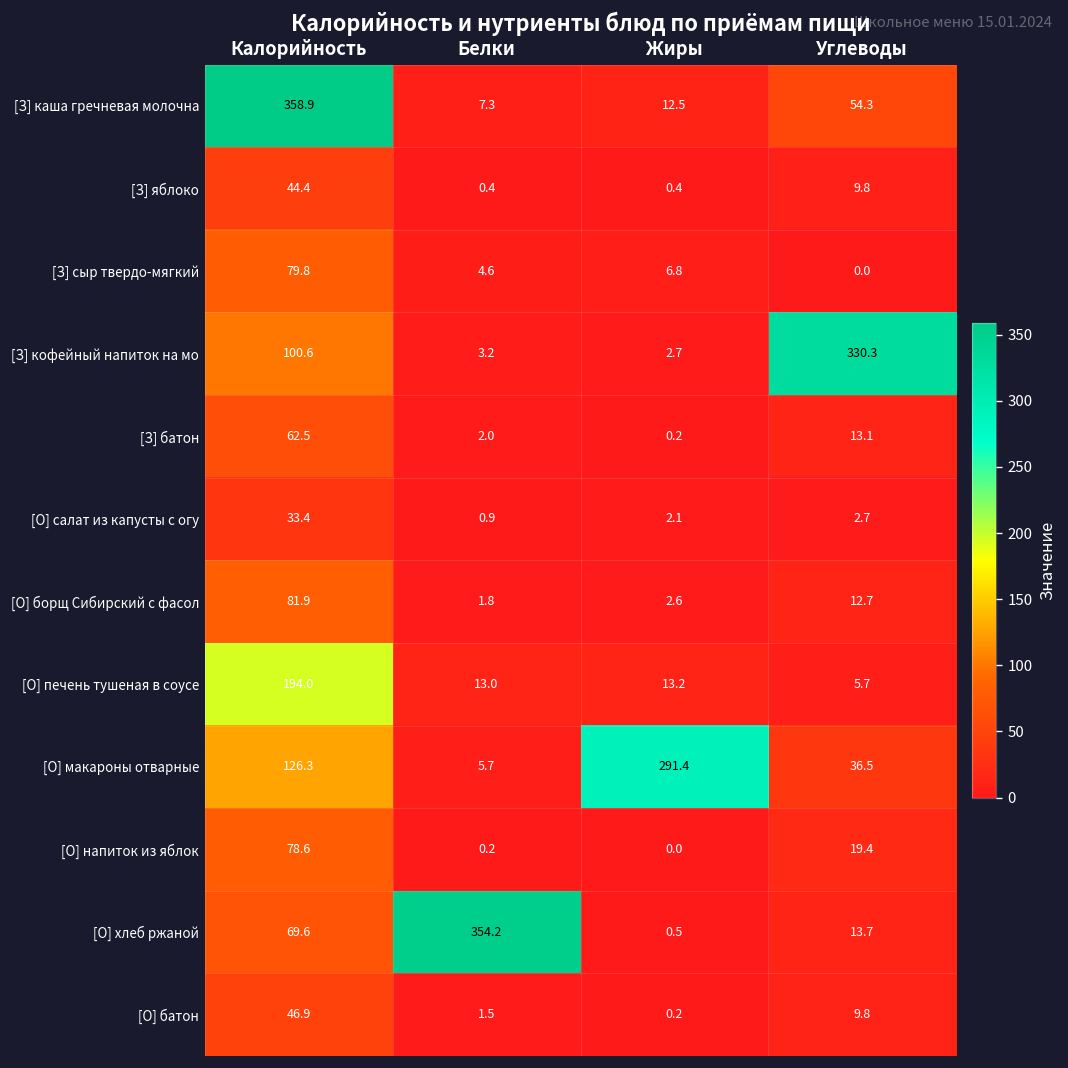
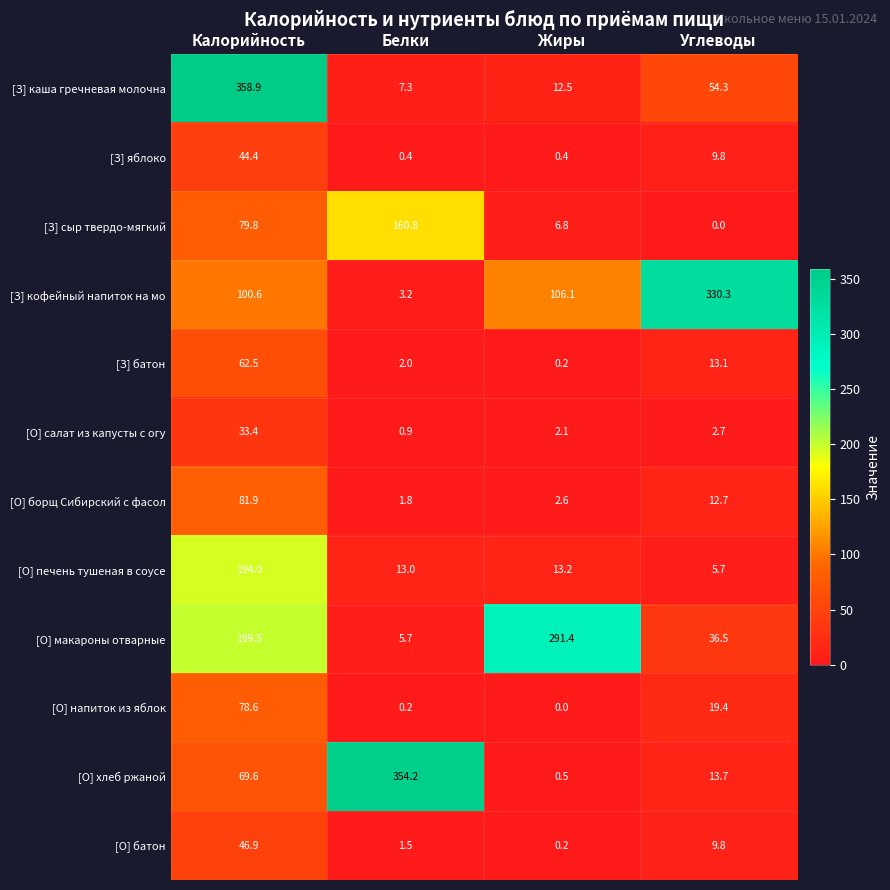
[З] сыр твердо-мягкий, Белки: 4.6 -> 160.8
[З] кофейный напиток на мо, Жиры: 2.7 -> 106.1
[О] макароны отварные, Калорийность: 126.3 -> 199.5
